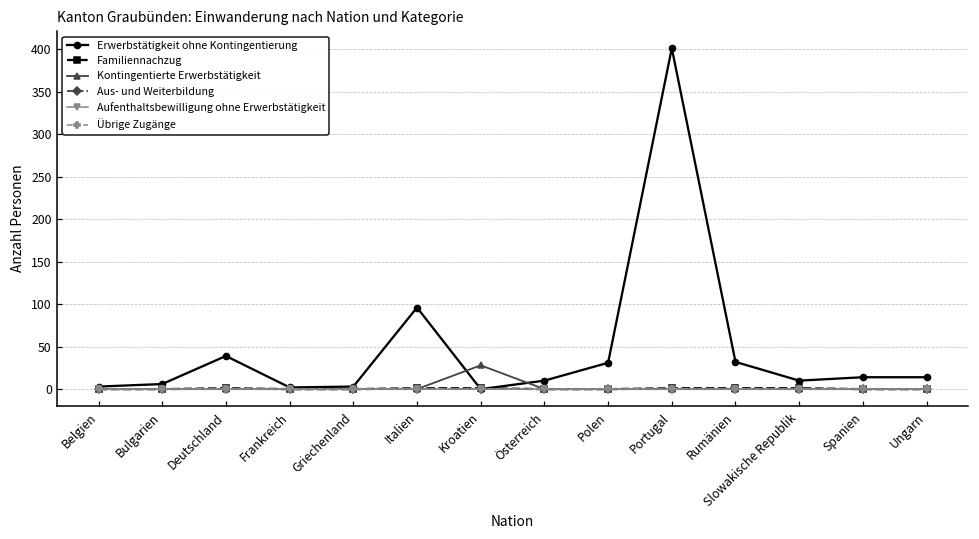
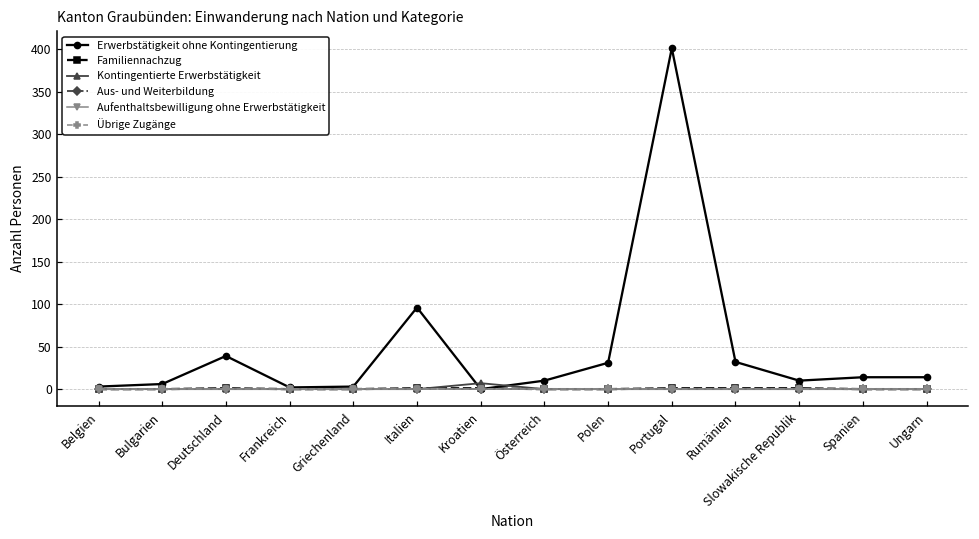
Kontingentierte Erwerbstätigkeit, Kroatien: 30 -> 10
